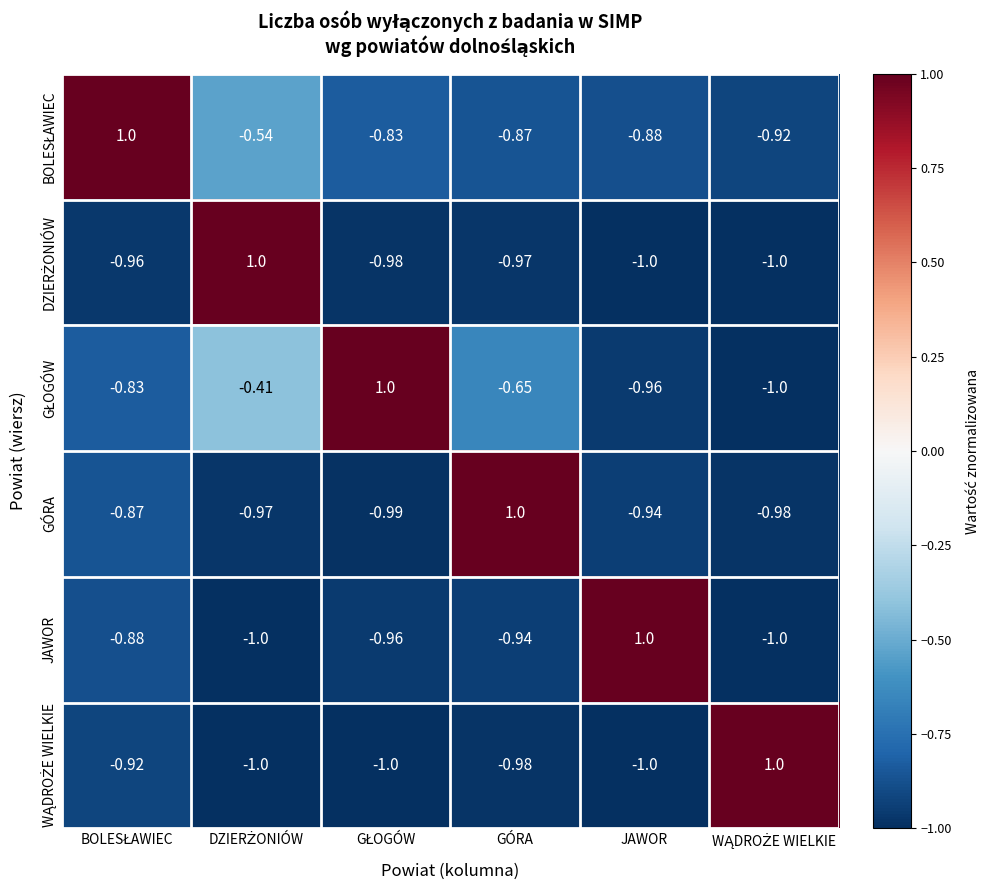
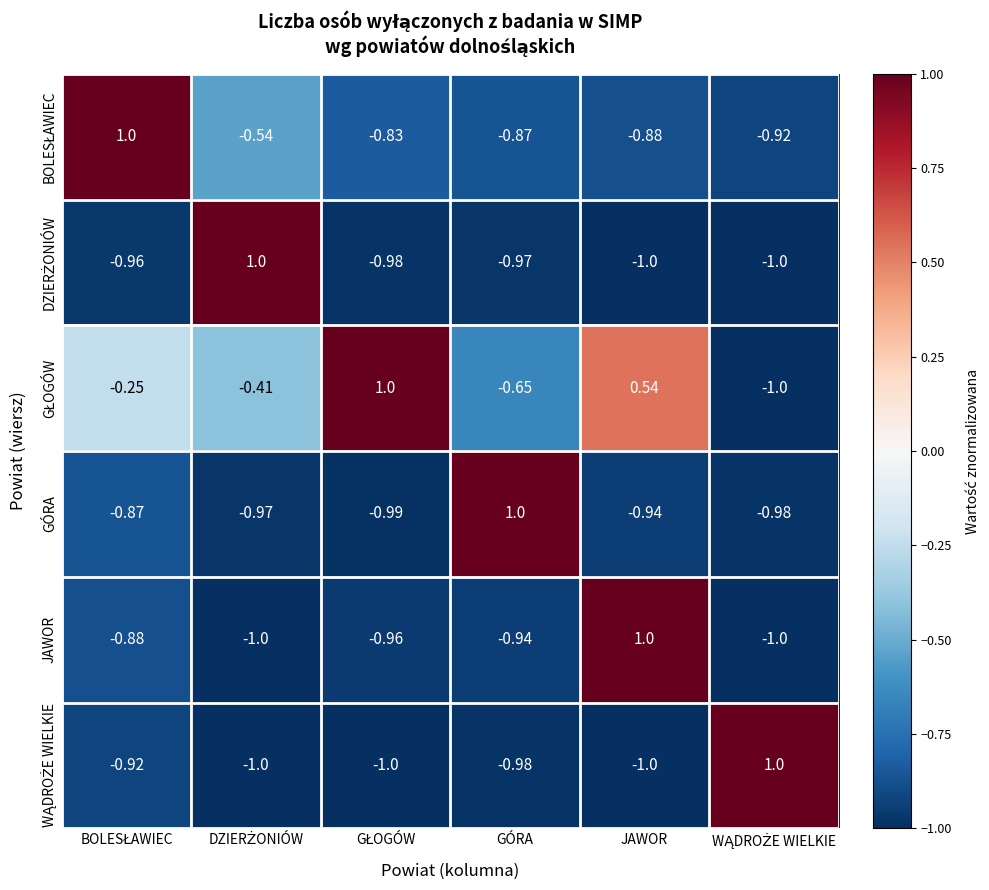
GŁOGÓW, BOLESŁAWIEC: -0.83 -> -0.25
GŁOGÓW, JAWOR: -0.96 -> 0.54
